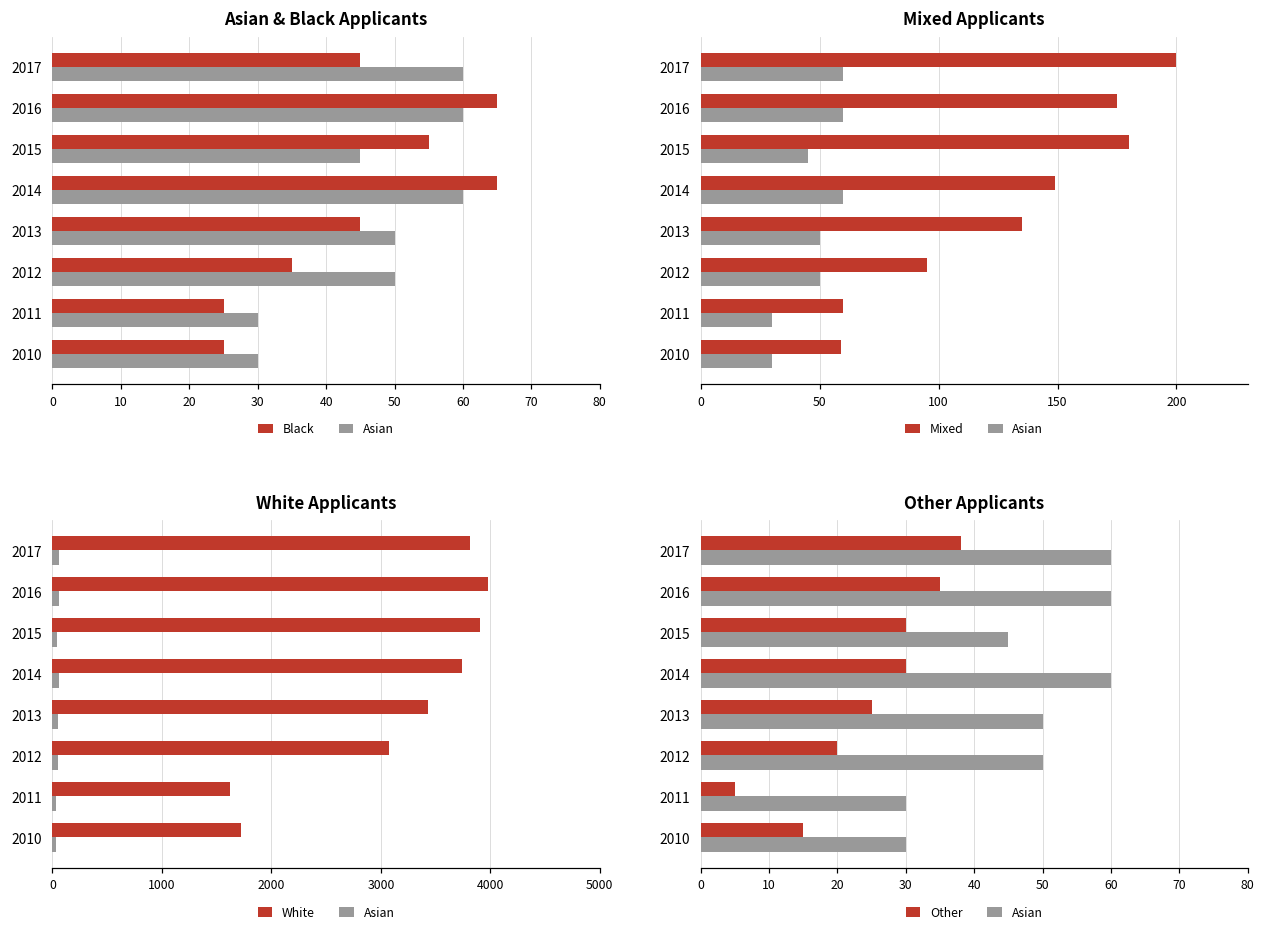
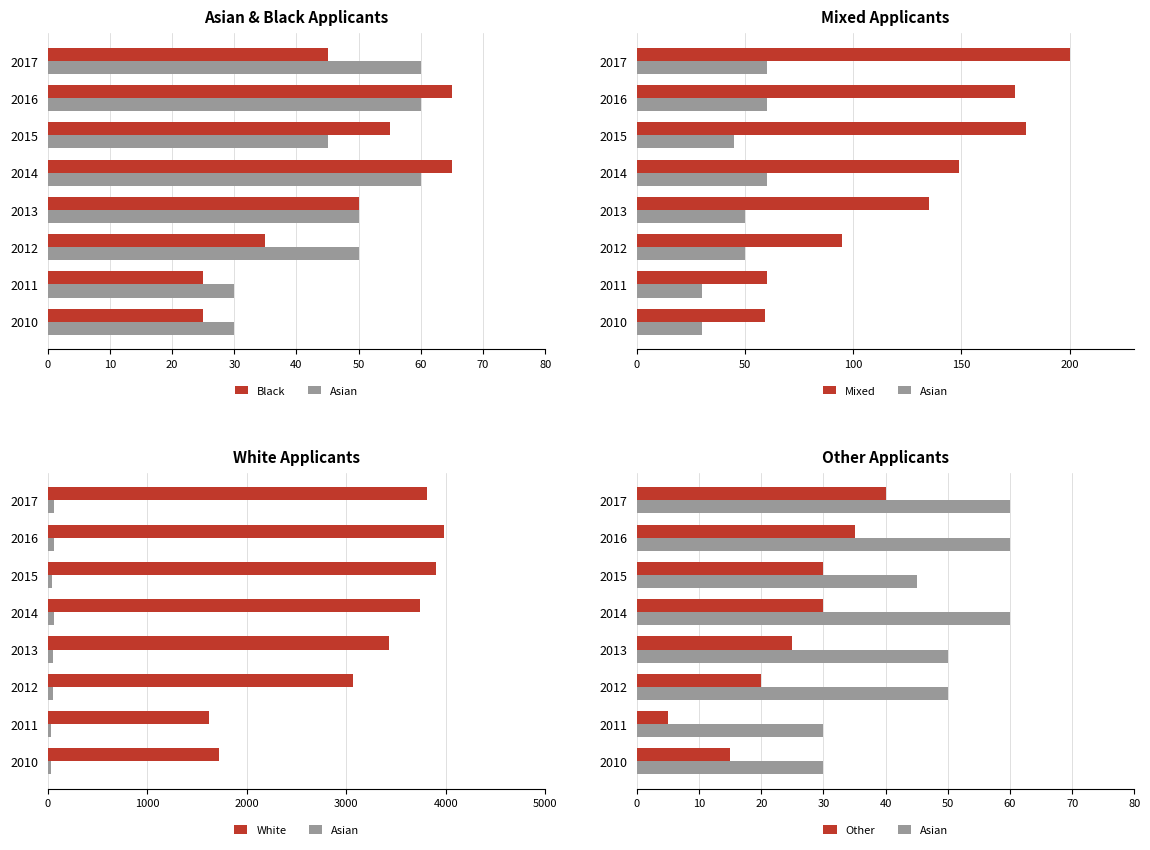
Asian & Black Applicants, Black, 2013: 45 -> 50
Other Applicants, Other, 2017: 38 -> 40
